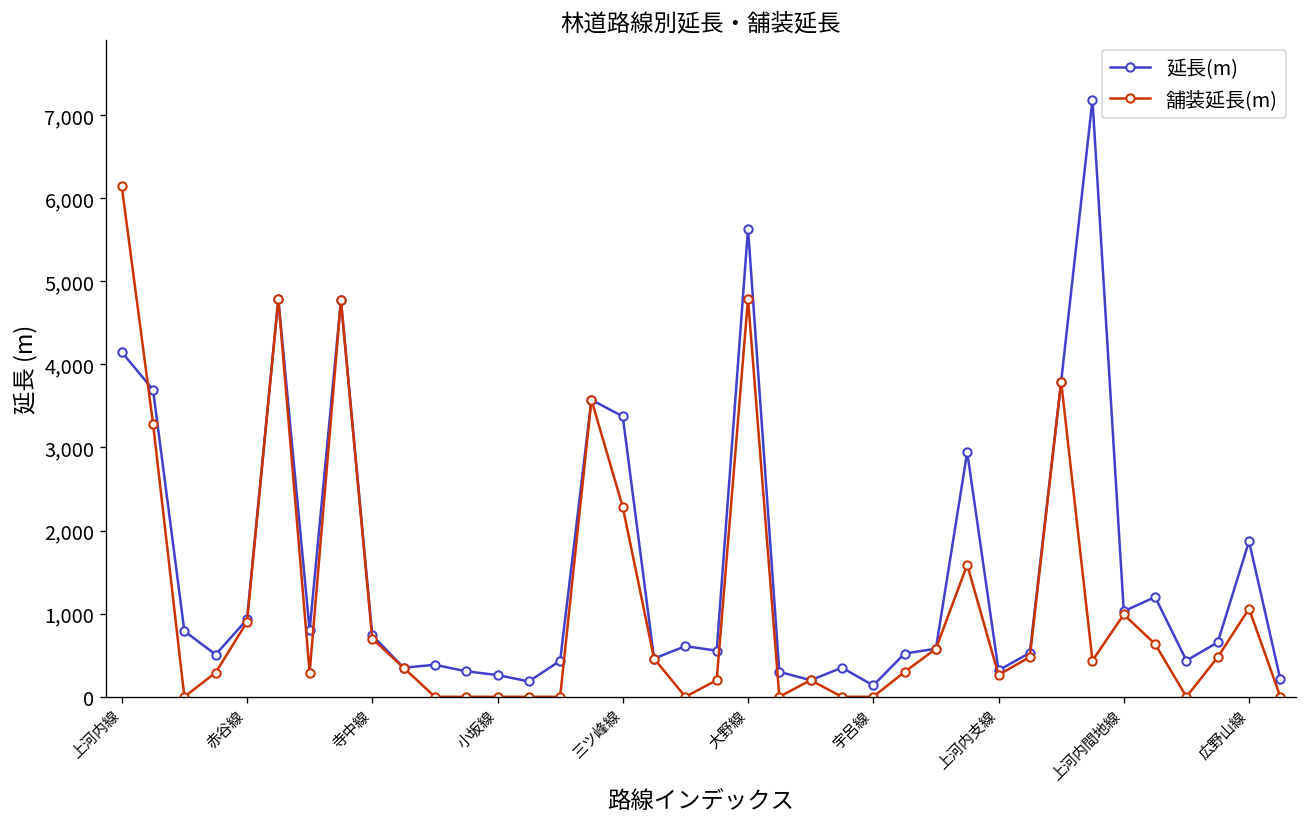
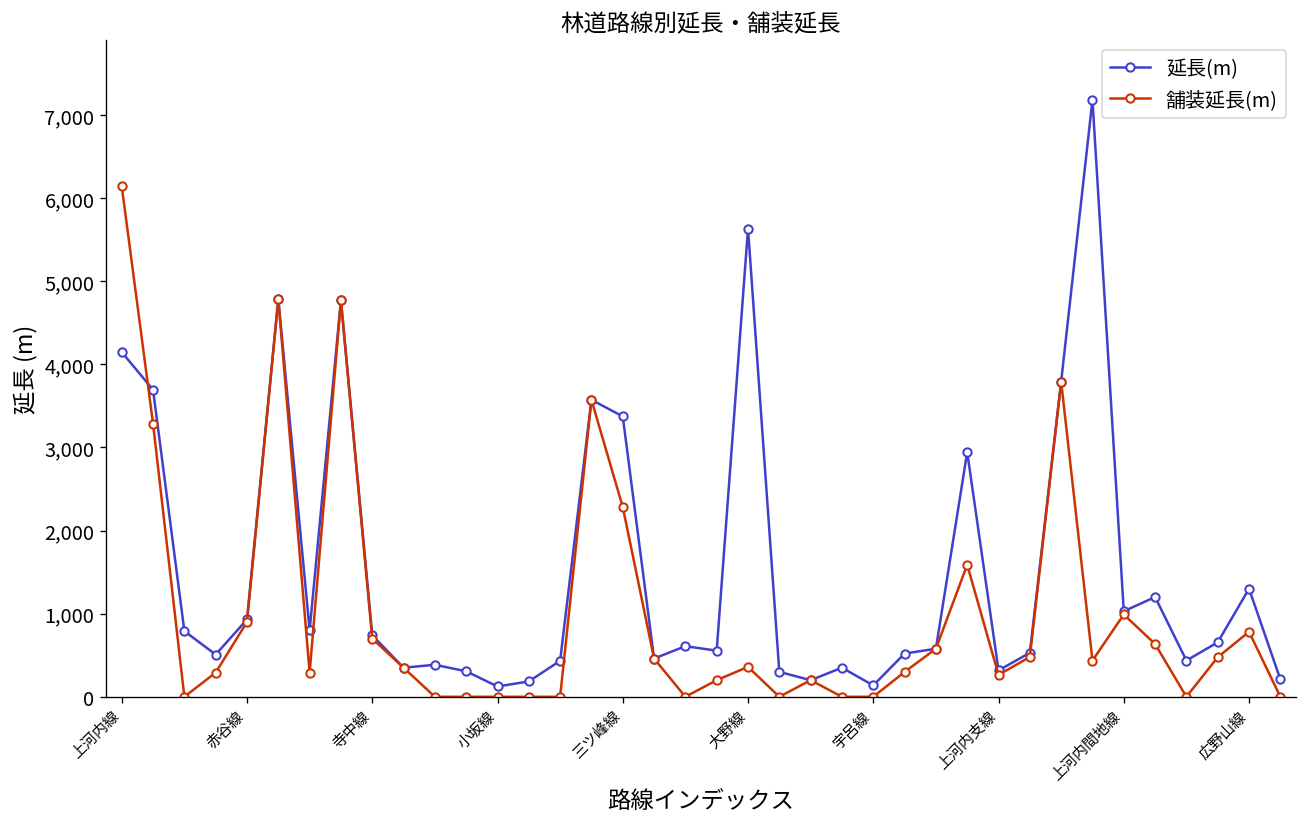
延長(m), 小坂線: 300 -> 100
舗装延長(m), 大野線: 4,800 -> 400
延長(m), 広野山線: 1,900 -> 1,300
舗装延長(m), 広野山線: 1,100 -> 800
